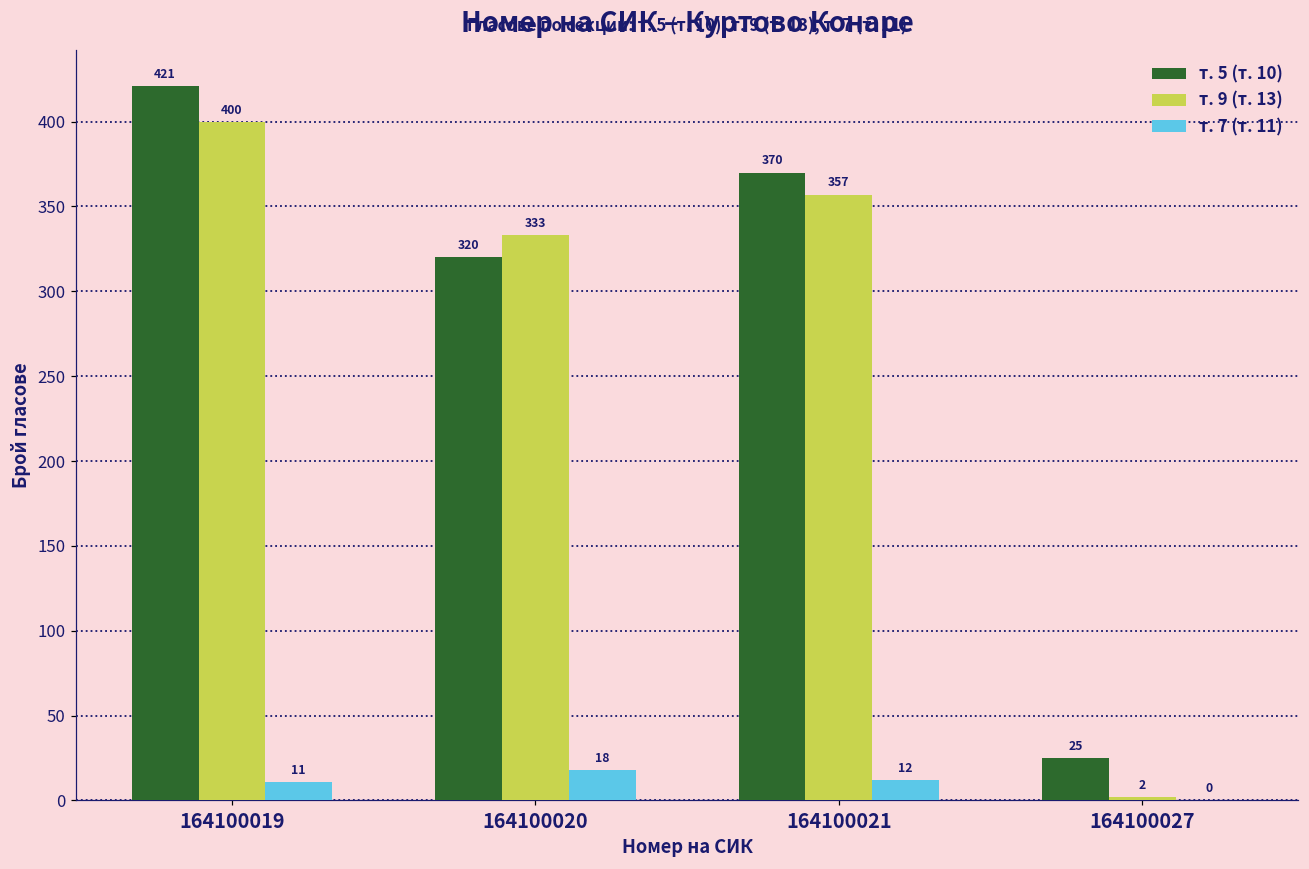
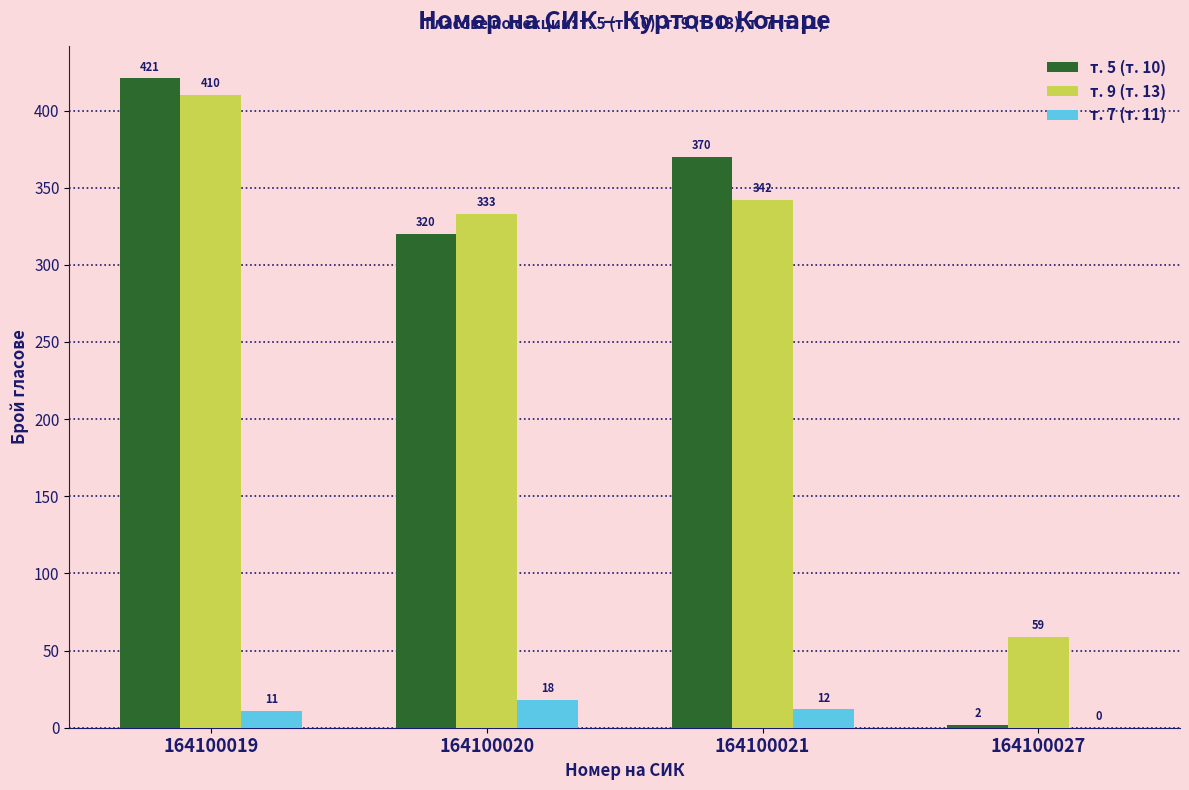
т. 9 (т. 13), 164100019: 400 -> 410
т. 9 (т. 13), 164100021: 357 -> 342
т. 5 (т. 10), 164100027: 25 -> 2
т. 9 (т. 13), 164100027: 2 -> 59
